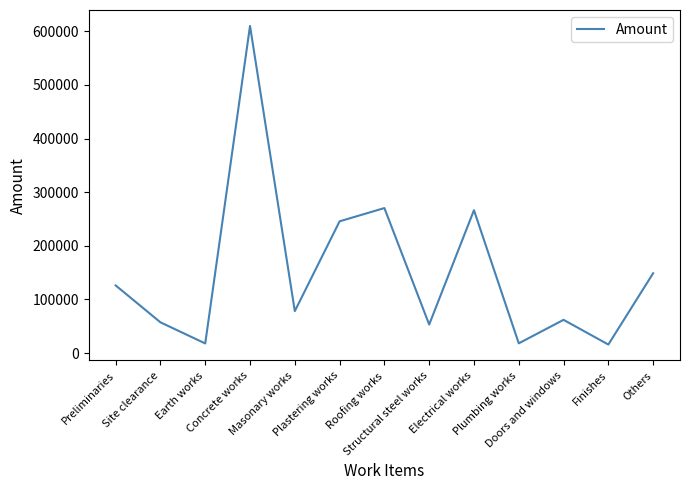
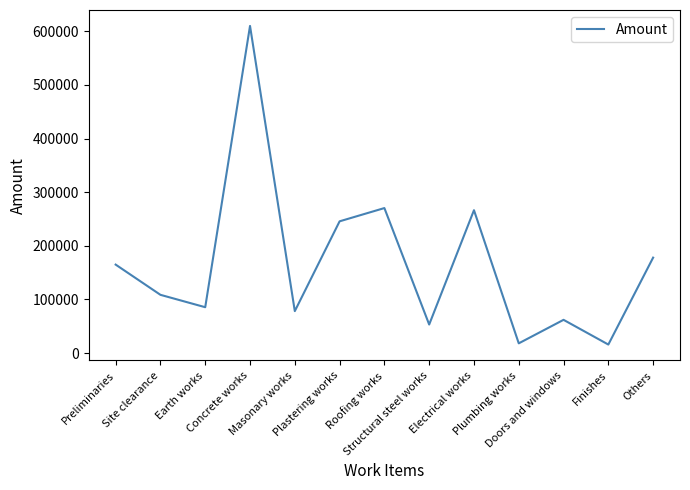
Preliminaries: 130000 -> 170000
Site clearance: 60000 -> 110000
Earth works: 20000 -> 90000
Others: 150000 -> 180000
